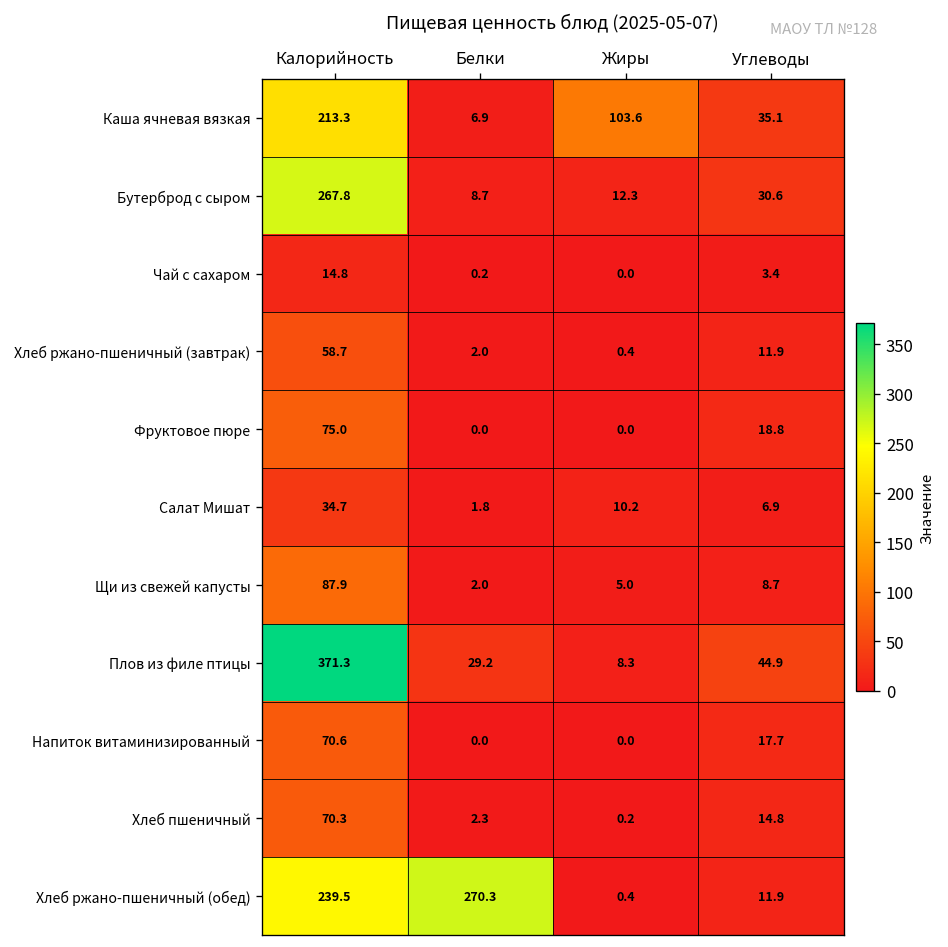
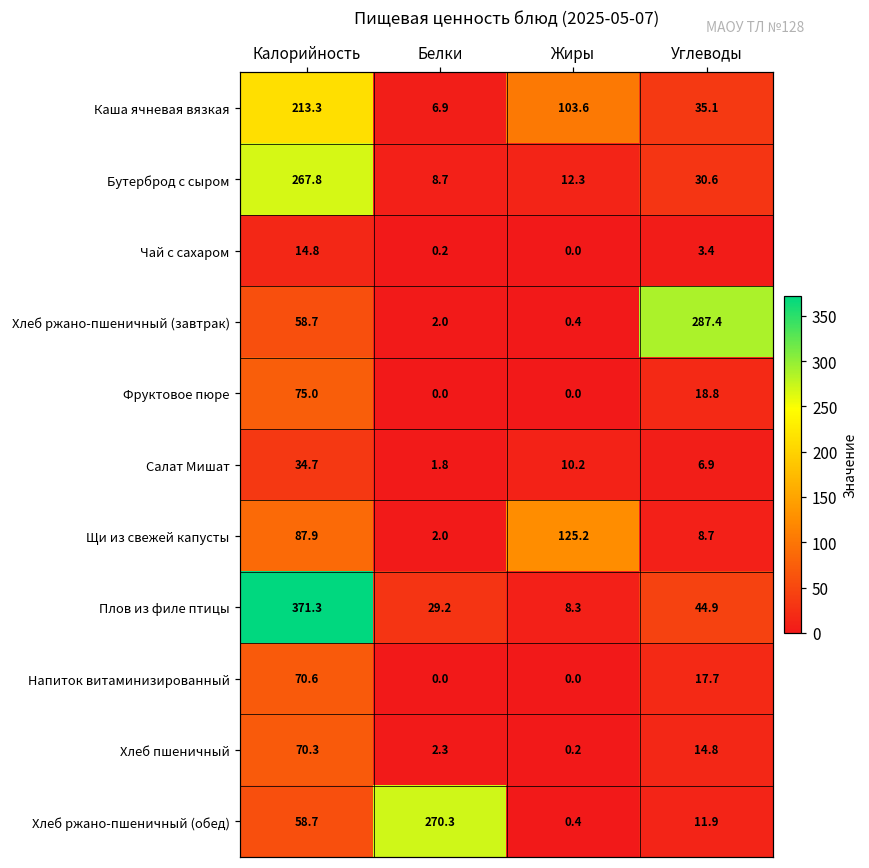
Хлеб ржано-пшеничный (завтрак), Углеводы: 11.9 -> 287.4
Щи из свежей капусты, Жиры: 5.0 -> 125.2
Хлеб ржано-пшеничный (обед), Калорийность: 239.5 -> 58.7
